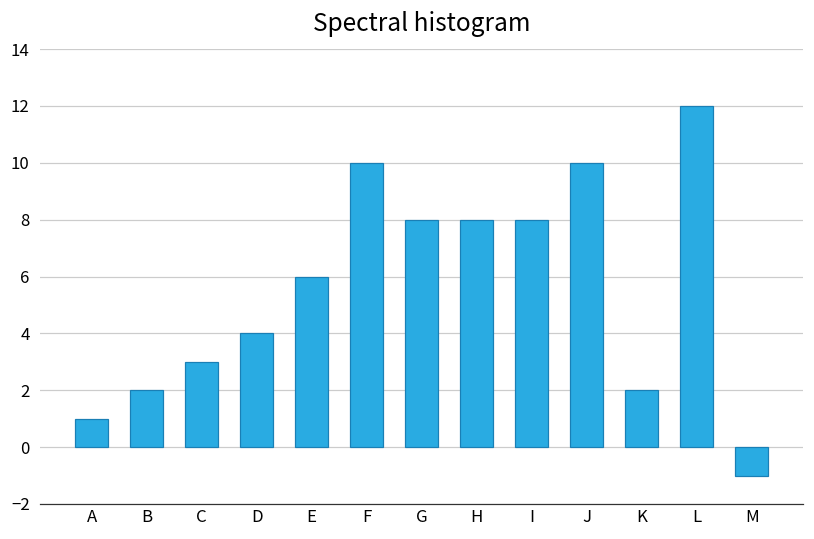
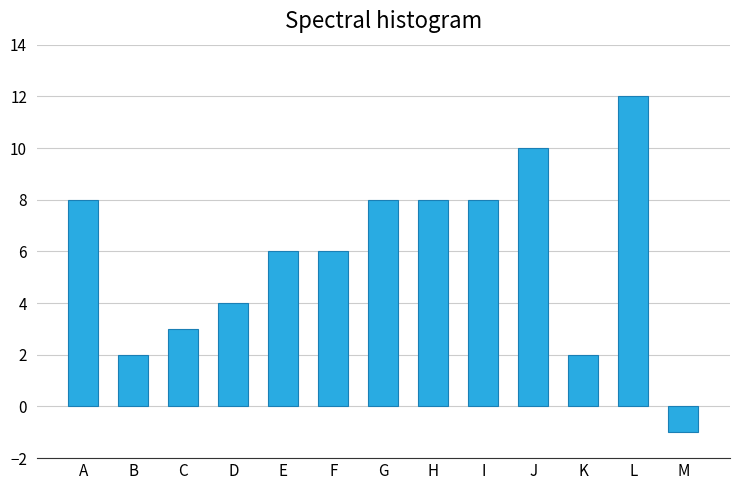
A: 1 -> 8
F: 10 -> 6
